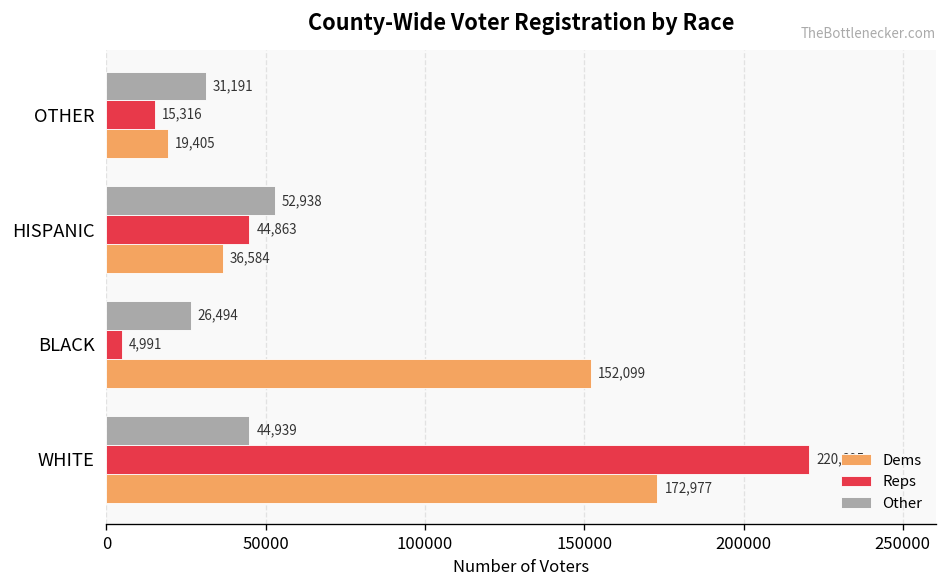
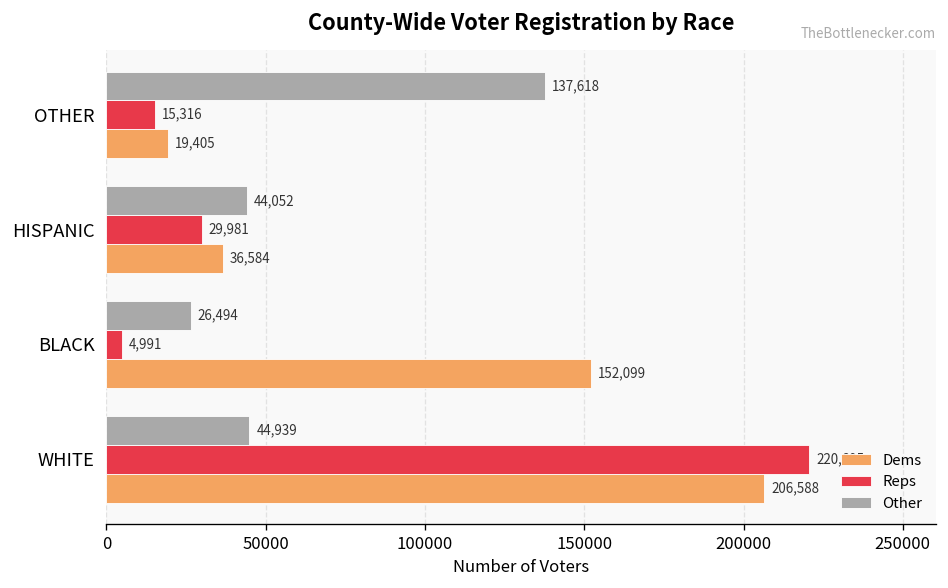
Other, OTHER: 31,191 -> 137,618
Other, HISPANIC: 52,938 -> 44,052
Reps, HISPANIC: 44,863 -> 29,981
Dems, WHITE: 172,977 -> 206,588
